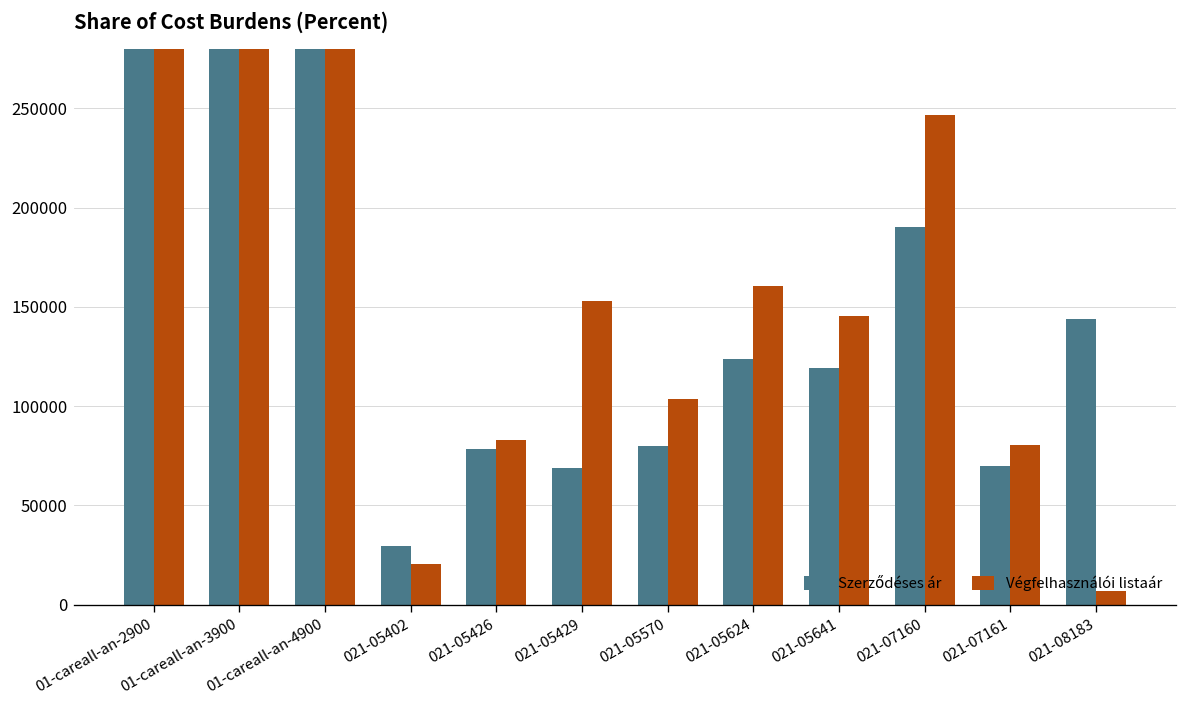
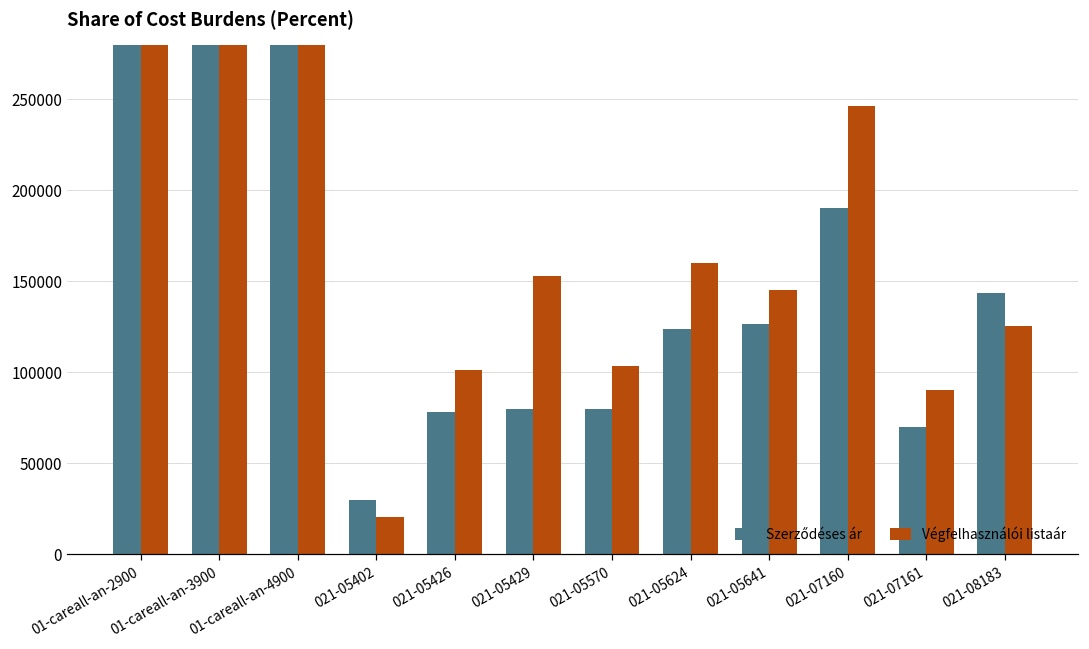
Végfelhasználói listaár, 021-05426: 83000 -> 101000
Szerződéses ár, 021-05429: 69000 -> 80000
Szerződéses ár, 021-05641: 119000 -> 126000
Végfelhasználói listaár, 021-07161: 81000 -> 90000
Végfelhasználói listaár, 021-08183: 7000 -> 126000
